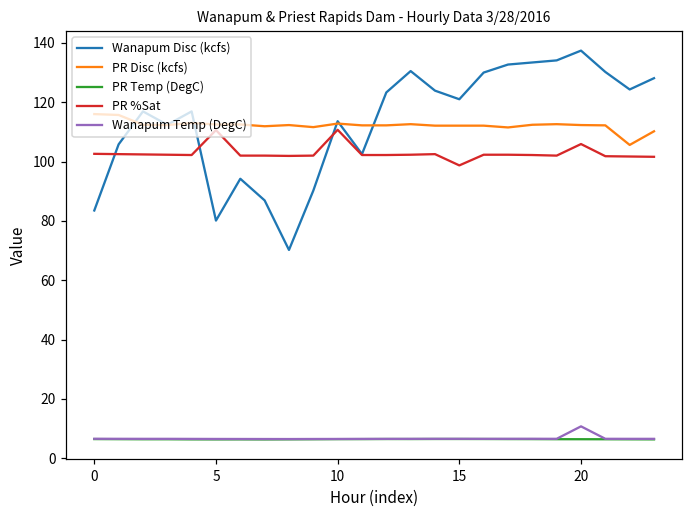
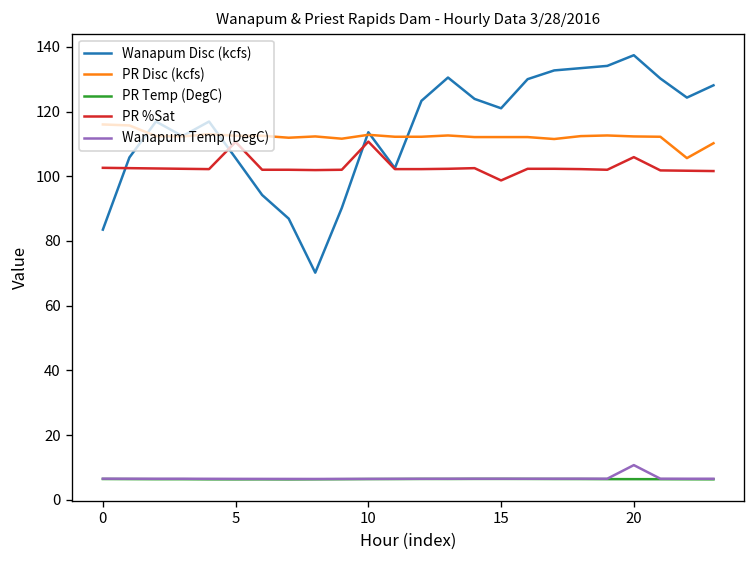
Wanapum Disc (kcfs), 5: 80 -> 106
